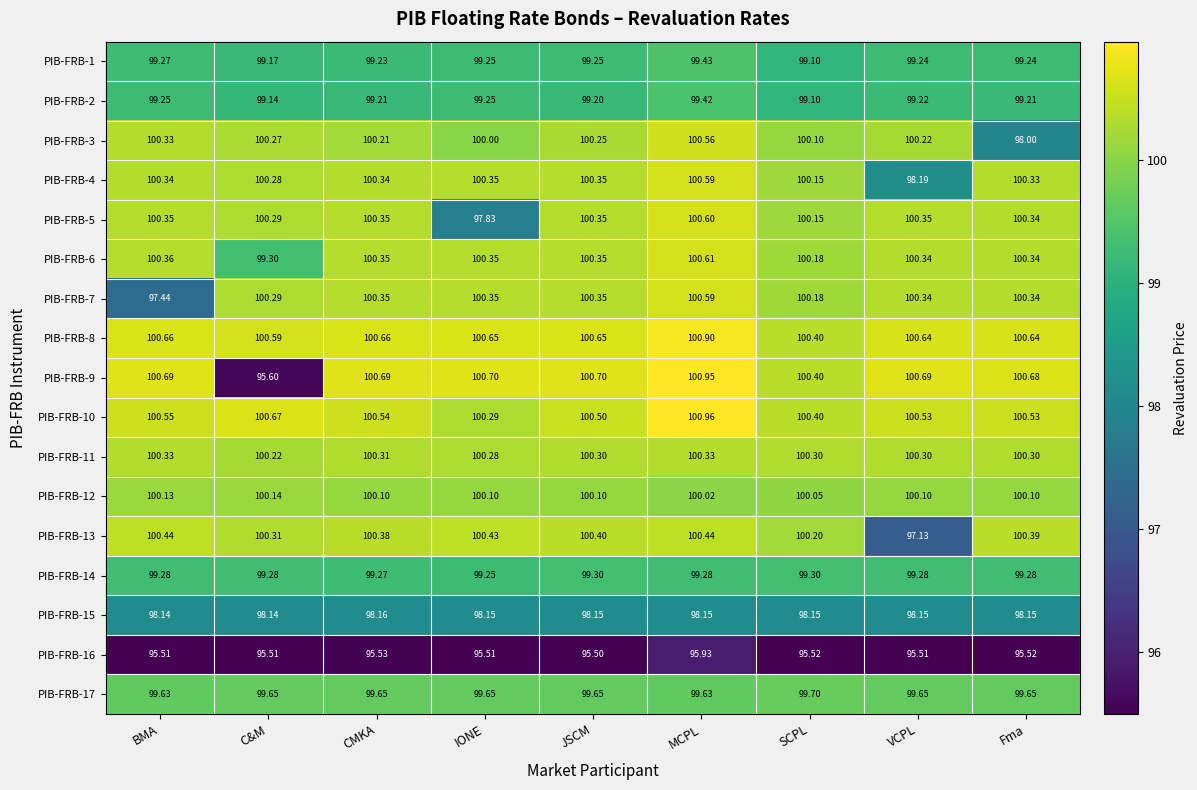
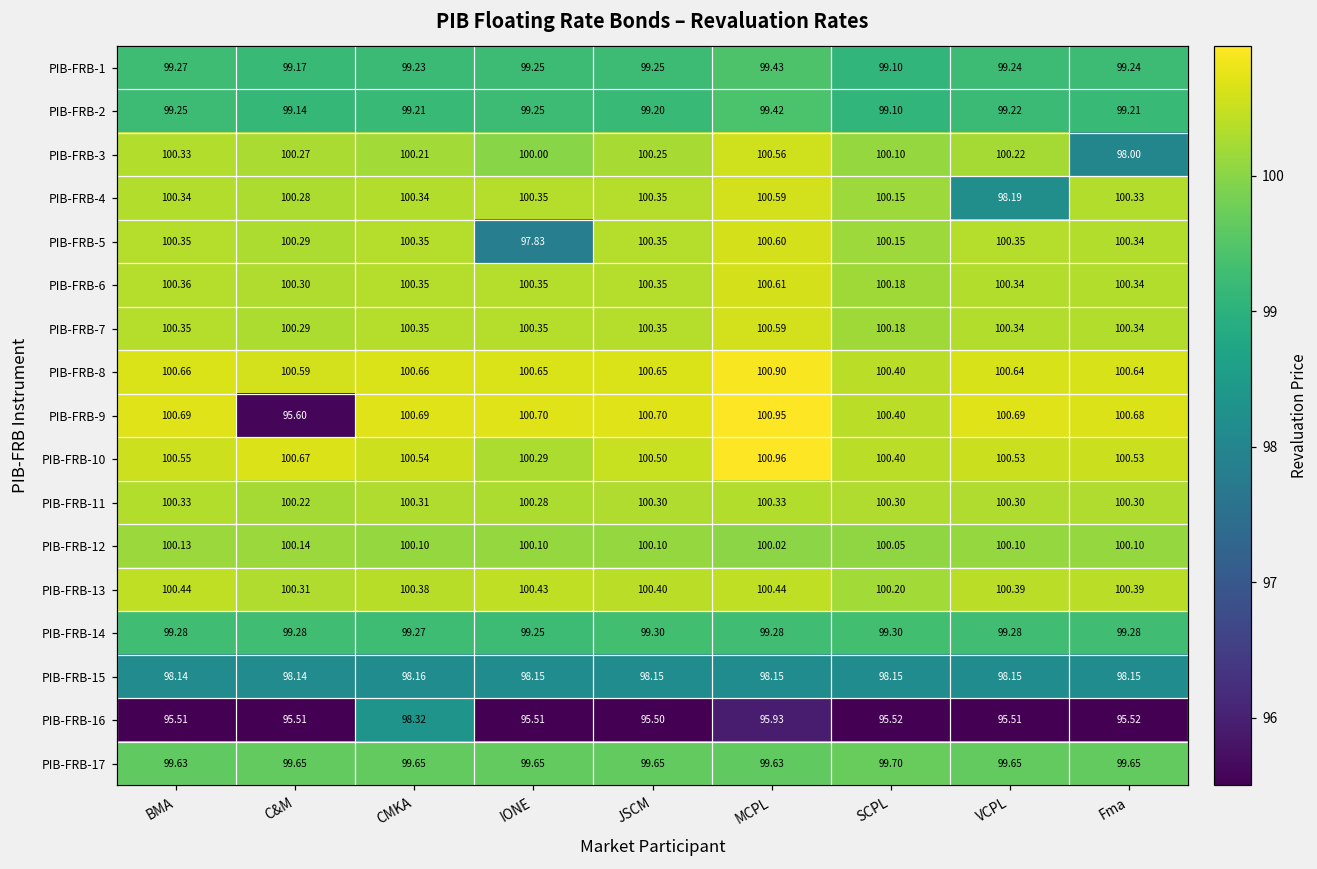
PIB-FRB-6, C&M: 99.30 -> 100.30
PIB-FRB-7, BMA: 97.44 -> 100.35
PIB-FRB-13, VCPL: 97.13 -> 100.39
PIB-FRB-16, CMKA: 95.53 -> 98.32
